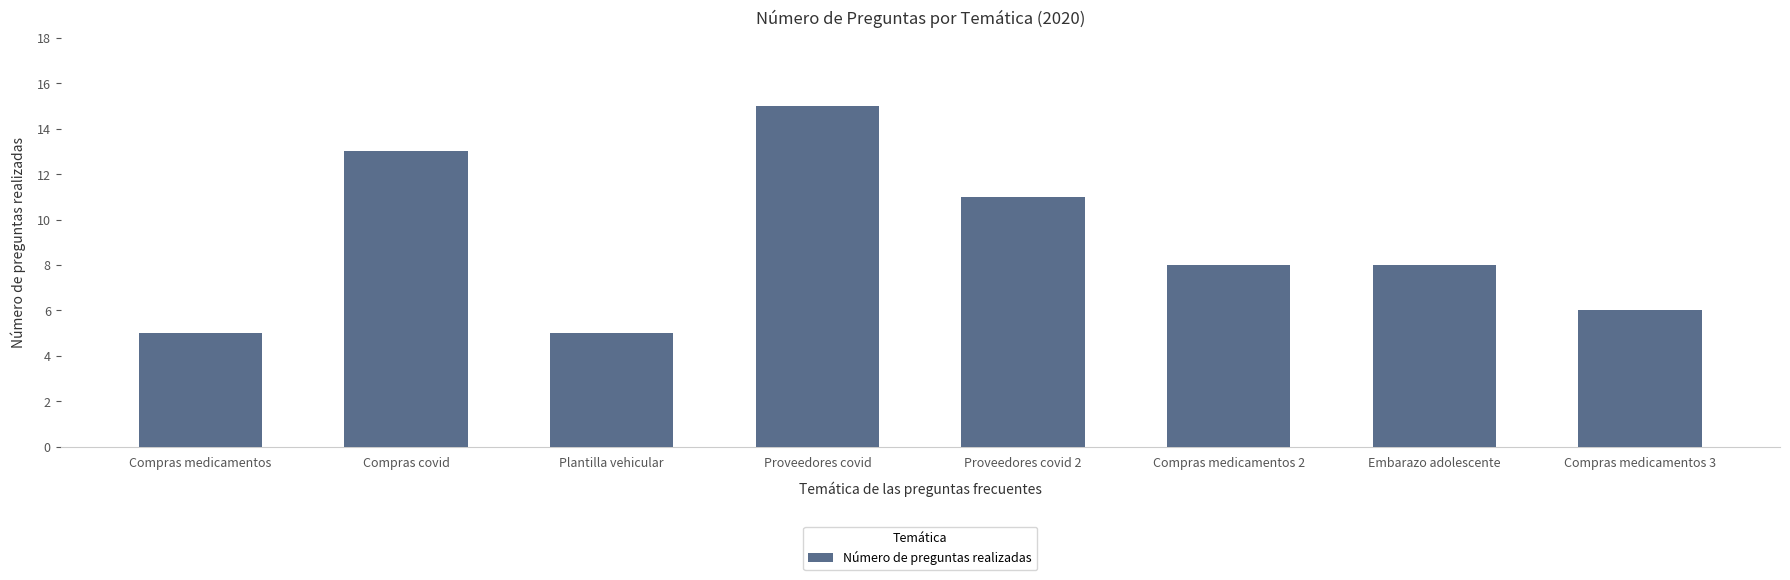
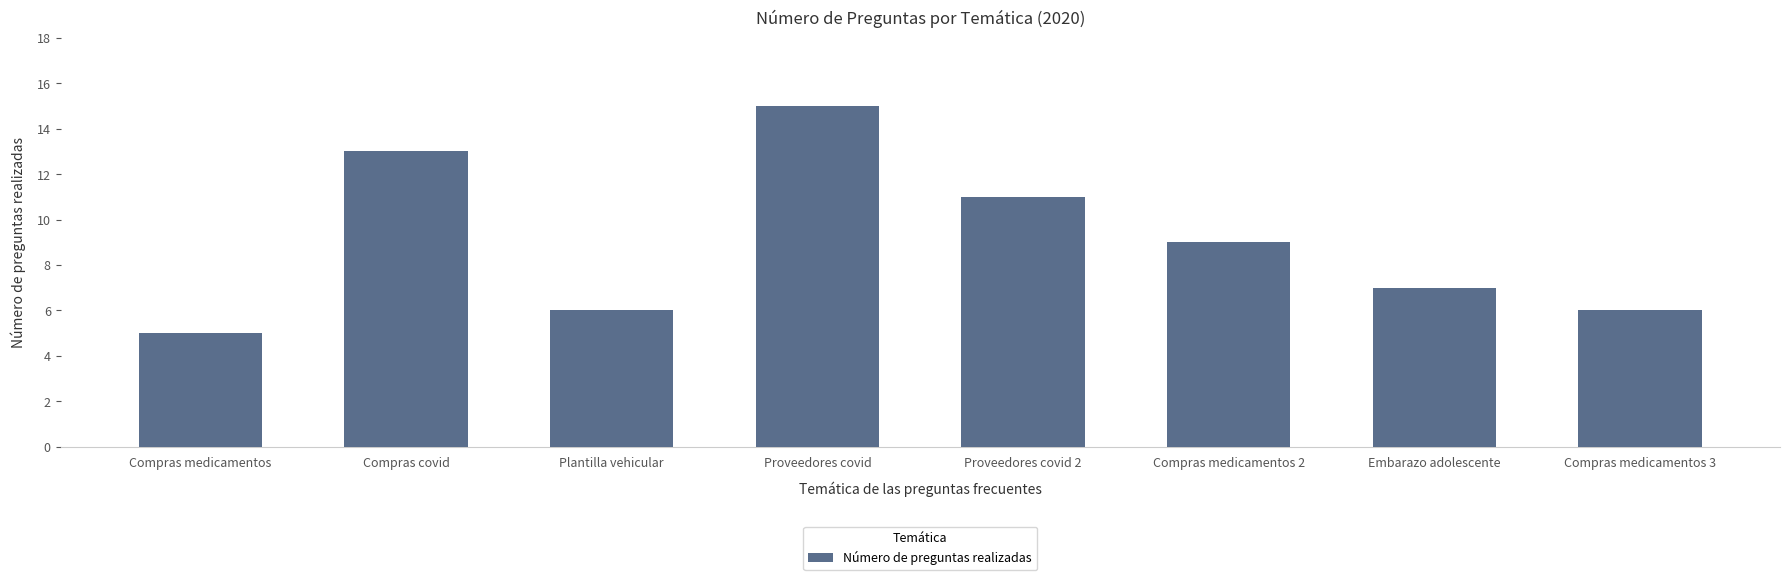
Plantilla vehicular: 5 -> 6
Compras medicamentos 2: 8 -> 9
Embarazo adolescente: 8 -> 7
